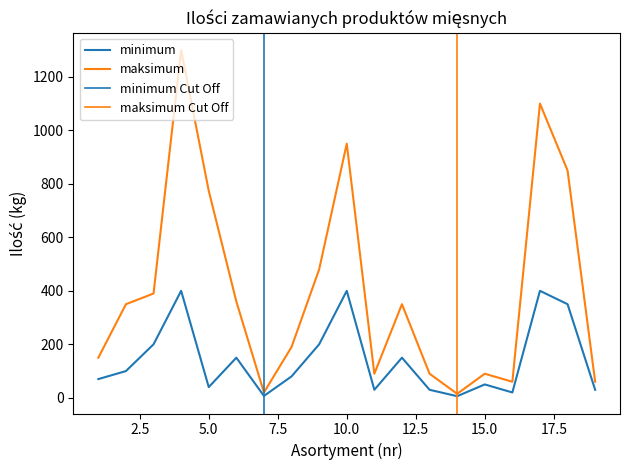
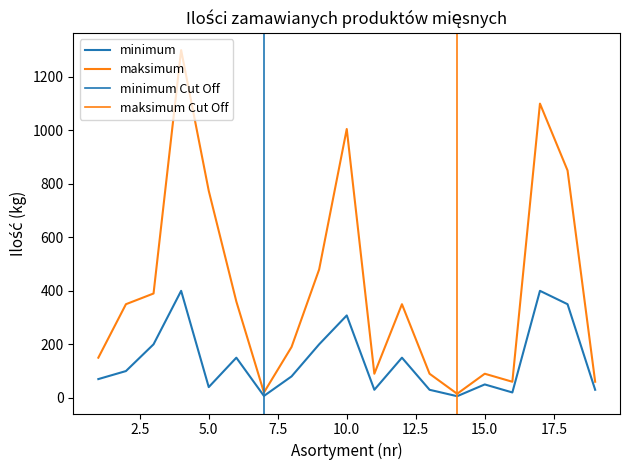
minimum, 10.0: 400 -> 310
maksimum, 10.0: 950 -> 1010
